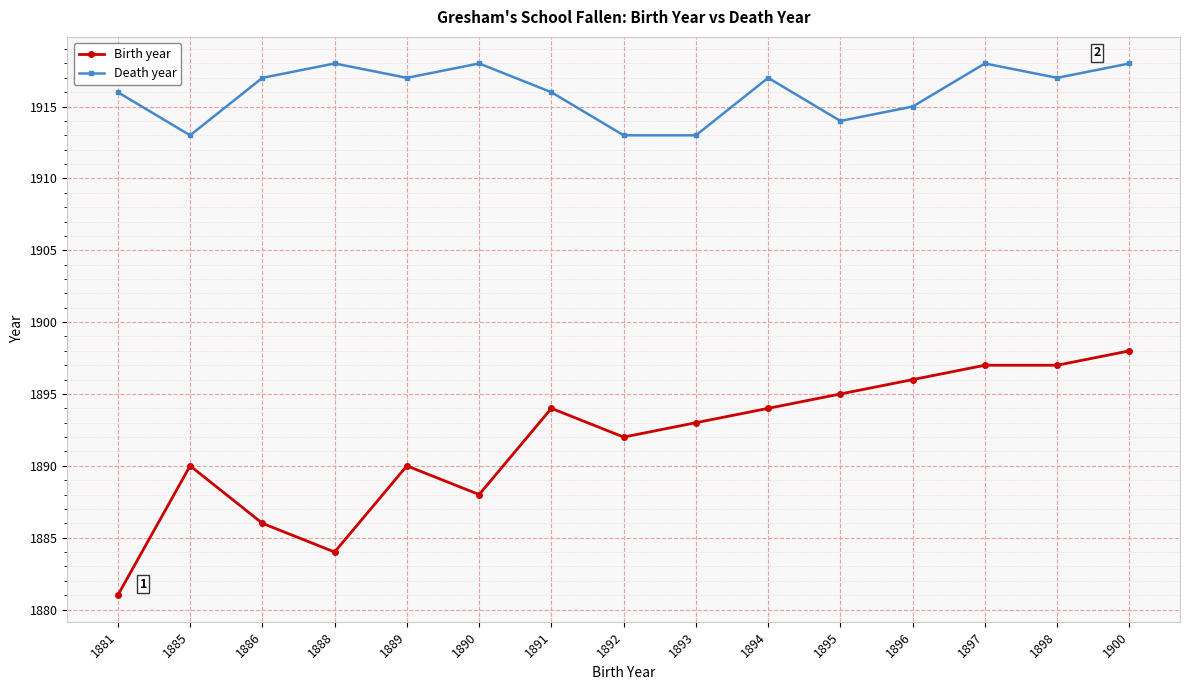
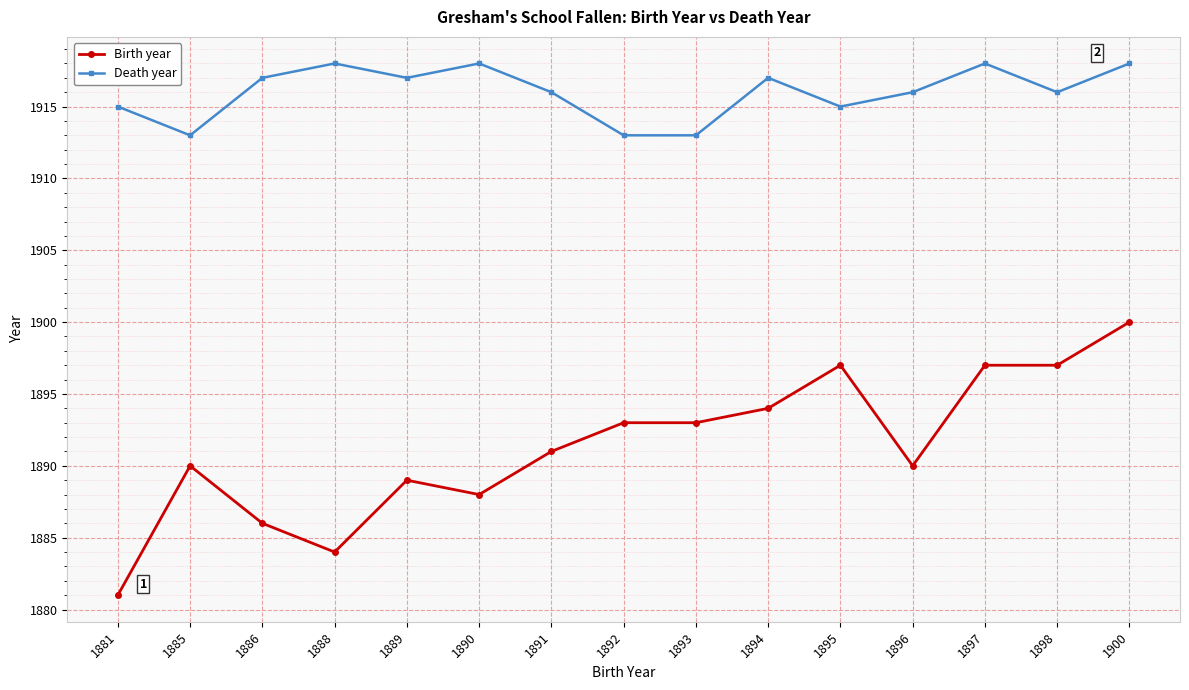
Death year, 1881: 1916 -> 1915
Birth year, 1889: 1890 -> 1889
Birth year, 1891: 1894 -> 1891
Birth year, 1892: 1892 -> 1893
Birth year, 1895: 1895 -> 1897
Death year, 1895: 1914 -> 1915
Birth year, 1896: 1896 -> 1890
Death year, 1896: 1915 -> 1916
Death year, 1898: 1917 -> 1916
Birth year, 1900: 1898 -> 1900
